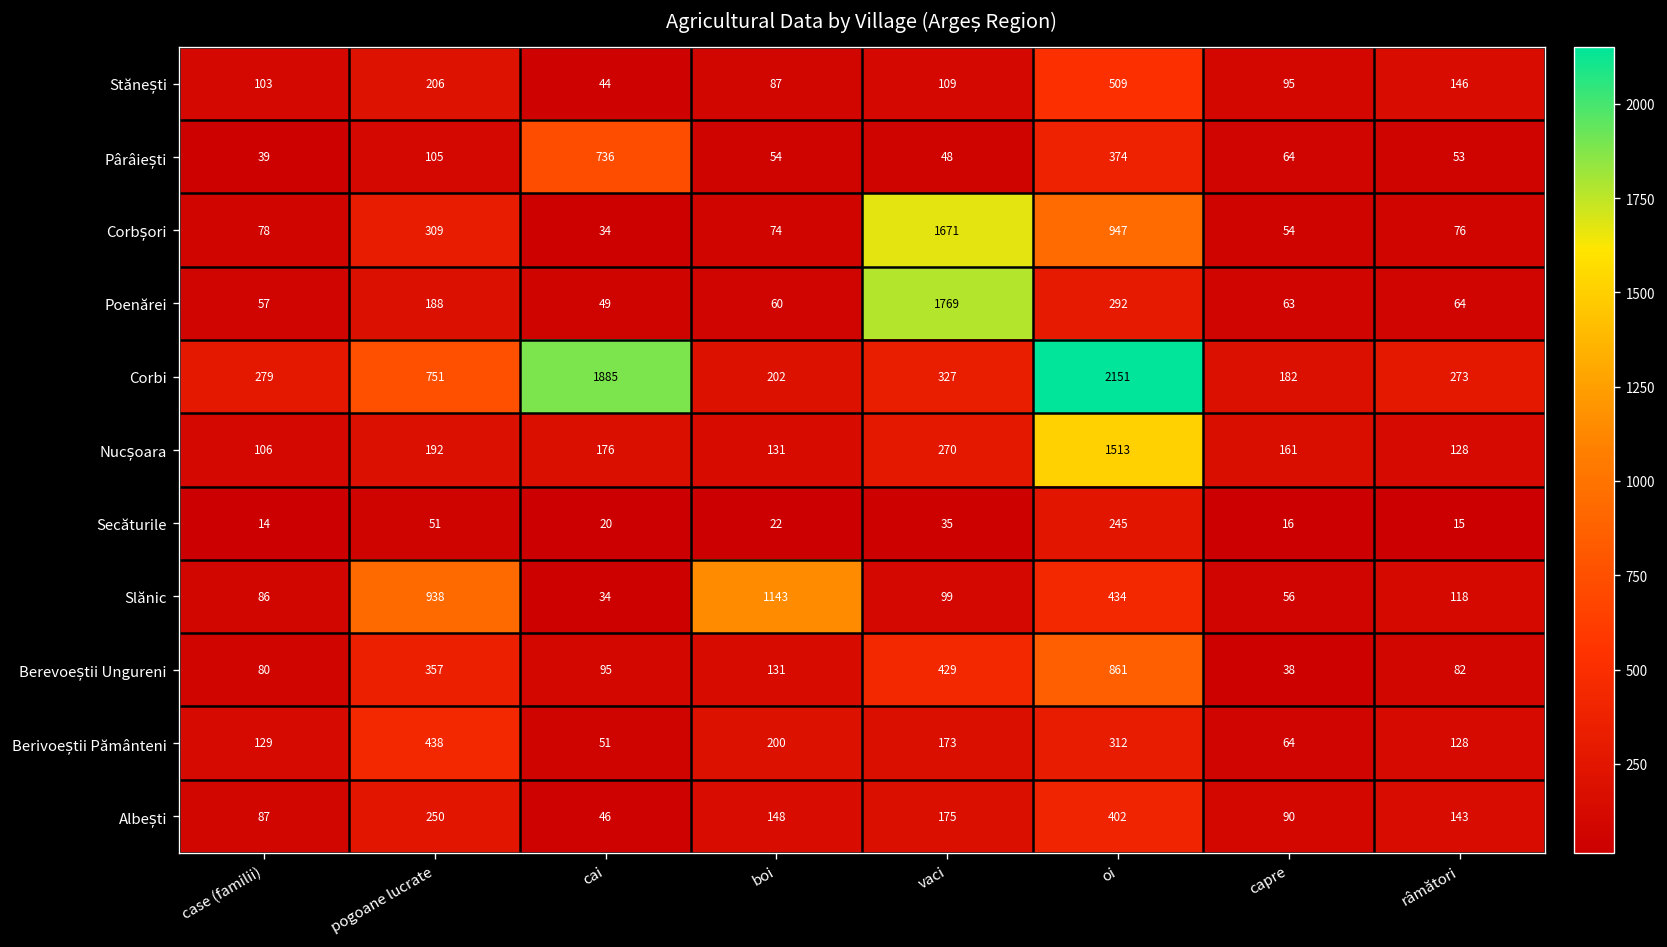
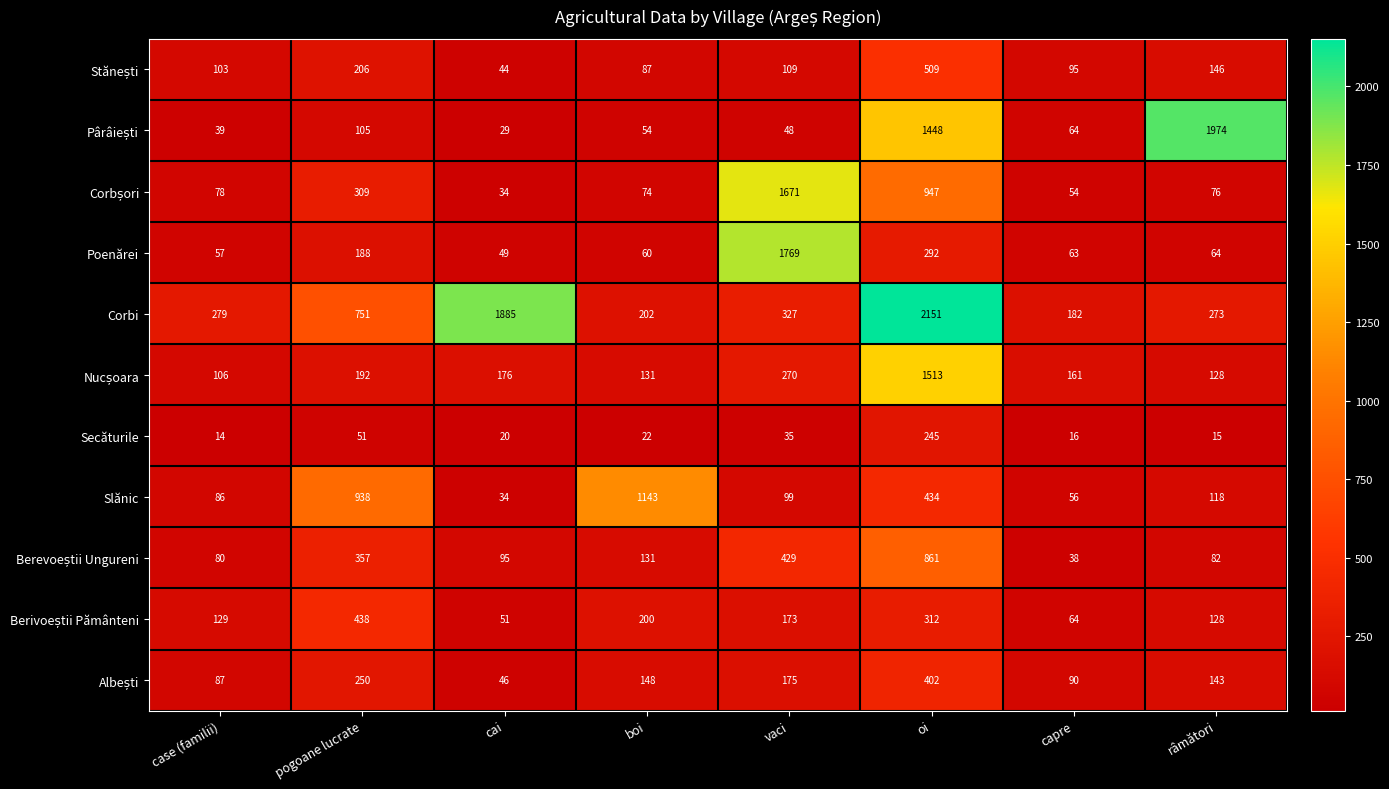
Pârâiești, cai: 736 -> 29
Pârâiești, oi: 374 -> 1448
Pârâiești, râmători: 53 -> 1974
